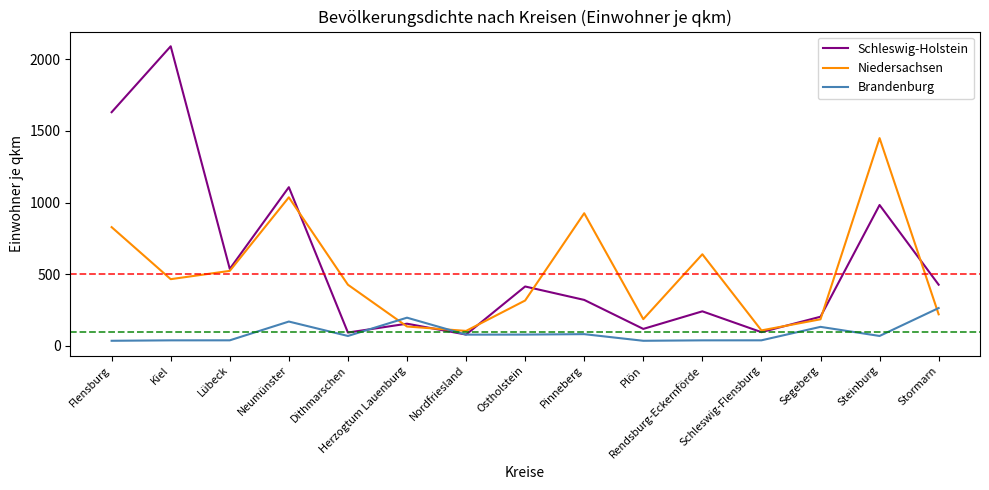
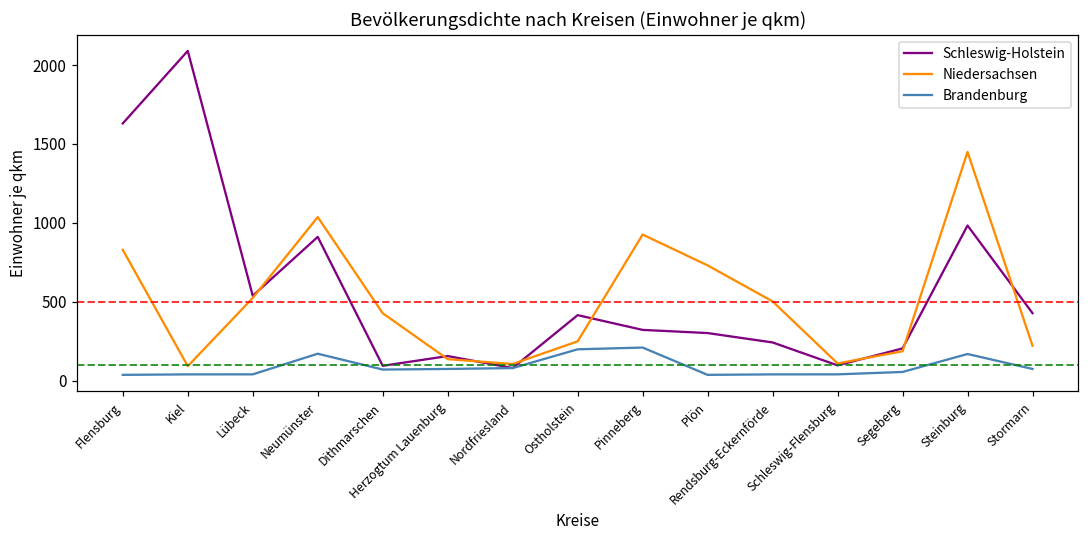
Niedersachsen, Kiel: 470 -> 90
Schleswig-Holstein, Neumünster: 1110 -> 910
Brandenburg, Herzogtum Lauenburg: 200 -> 70
Niedersachsen, Ostholstein: 320 -> 250
Brandenburg, Ostholstein: 80 -> 200
Brandenburg, Pinneberg: 80 -> 210
Schleswig-Holstein, Plön: 120 -> 300
Niedersachsen, Plön: 190 -> 730
Niedersachsen, Rendsburg-Eckernförde: 640 -> 500
Brandenburg, Segeberg: 130 -> 50
Brandenburg, Steinburg: 70 -> 170
Brandenburg, Stormarn: 260 -> 70
